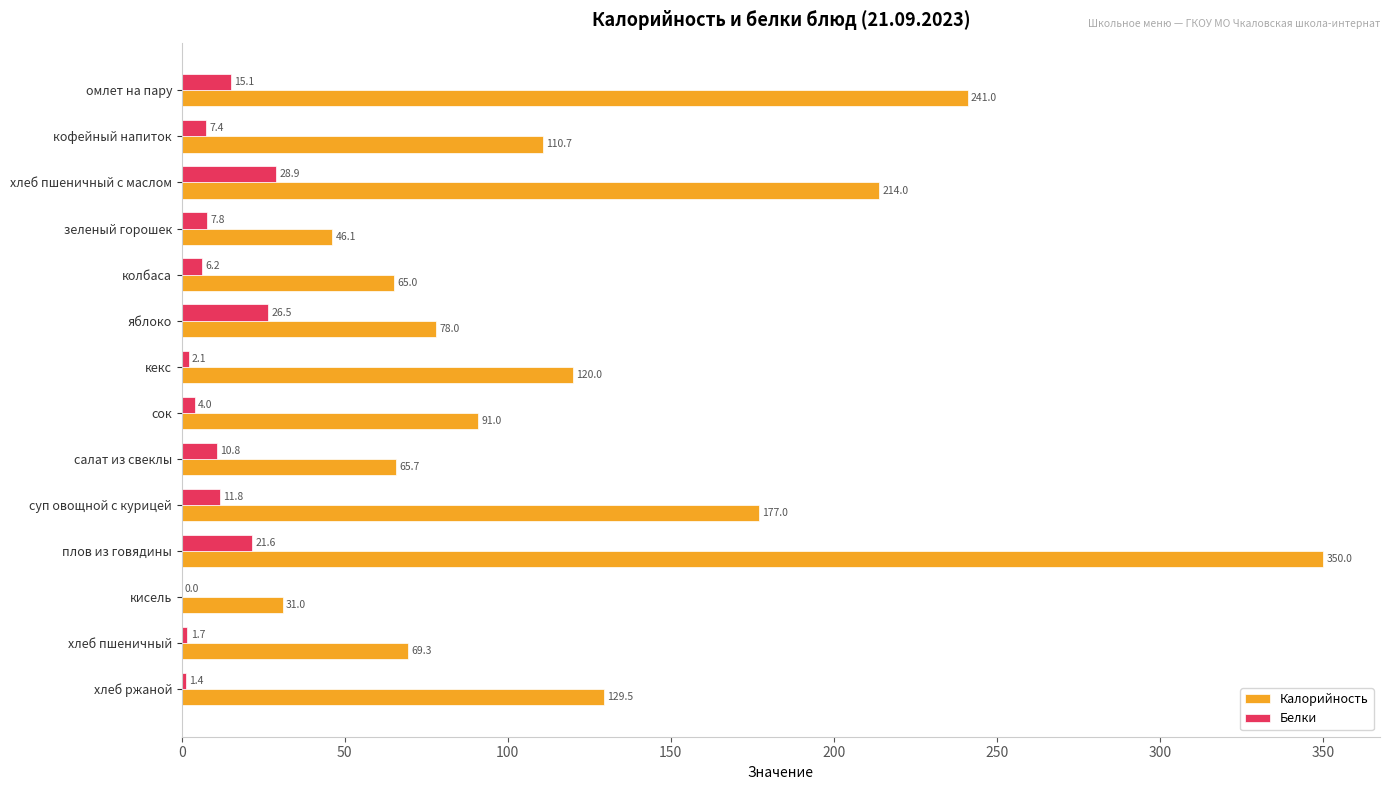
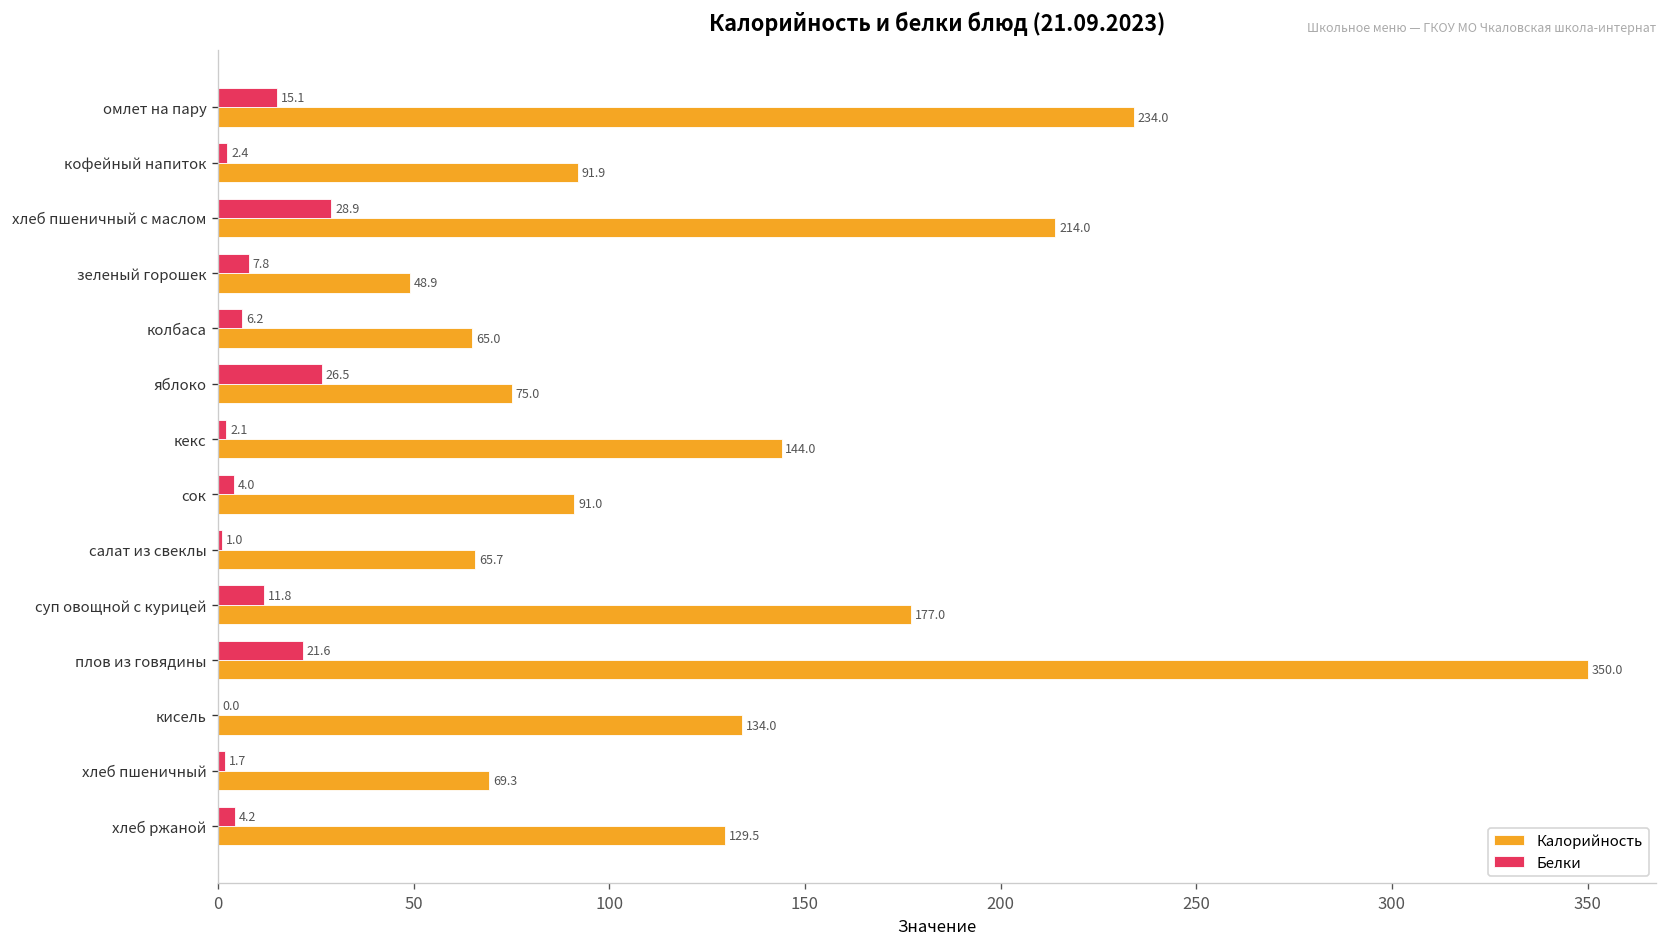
Калорийность, омлет на пару: 241.0 -> 234.0
Белки, кофейный напиток: 7.4 -> 2.4
Калорийность, кофейный напиток: 110.7 -> 91.9
Калорийность, зеленый горошек: 46.1 -> 48.9
Калорийность, яблоко: 78.0 -> 75.0
Калорийность, кекс: 120.0 -> 144.0
Белки, салат из свеклы: 10.8 -> 1.0
Калорийность, кисель: 31.0 -> 134.0
Белки, хлеб ржаной: 1.4 -> 4.2
